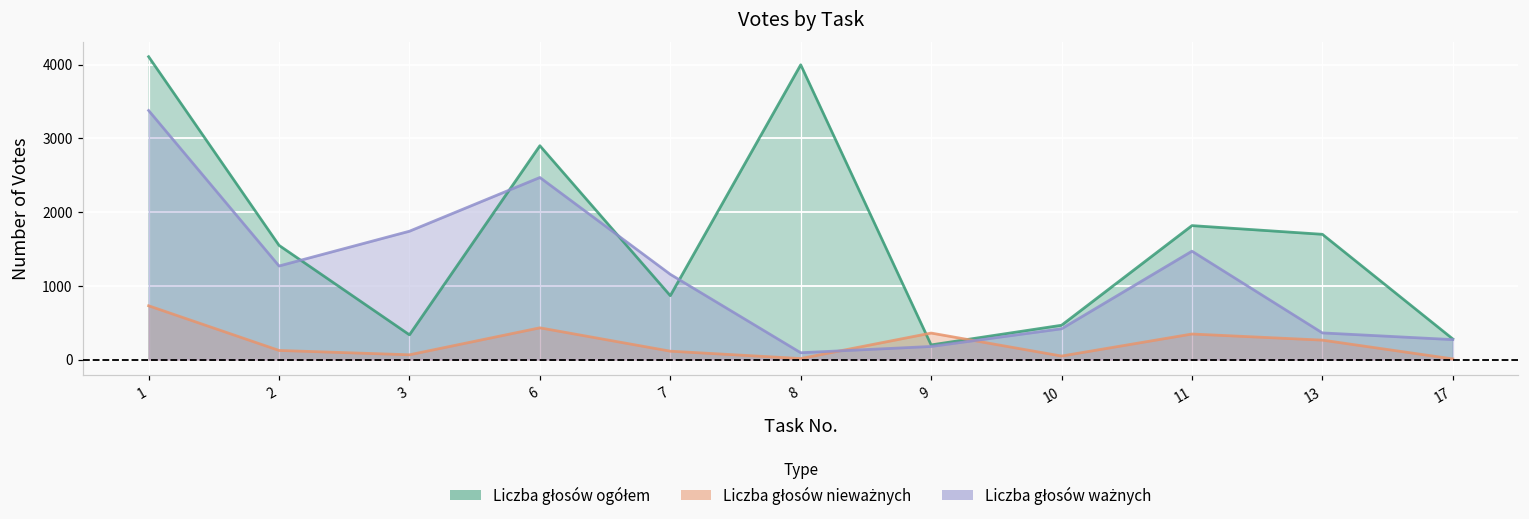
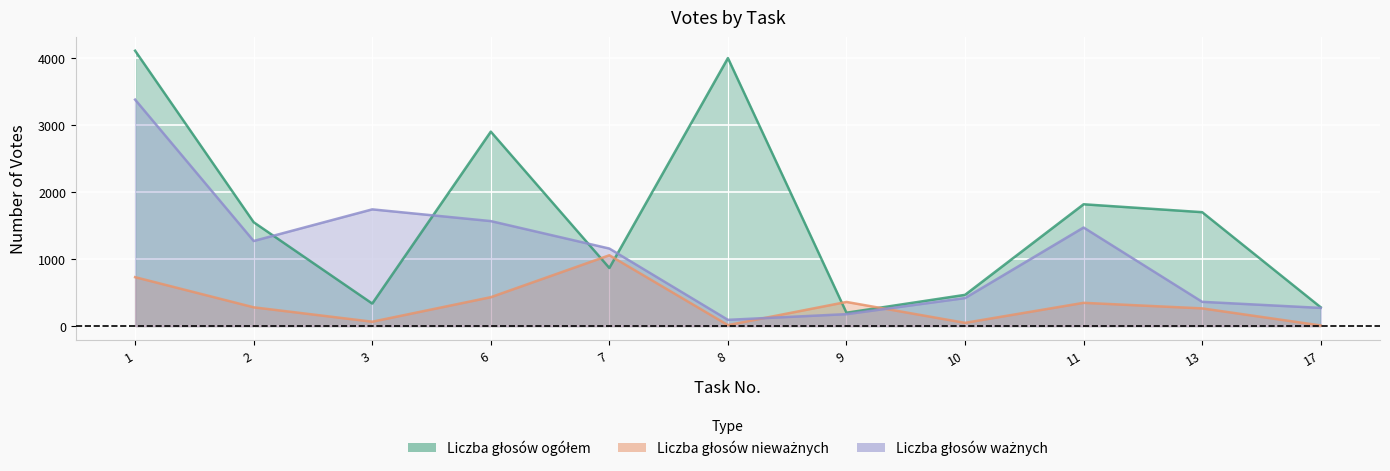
Liczba głosów nieważnych, 2: 100 -> 300
Liczba głosów ważnych, 6: 2500 -> 1600
Liczba głosów nieważnych, 7: 100 -> 1100
